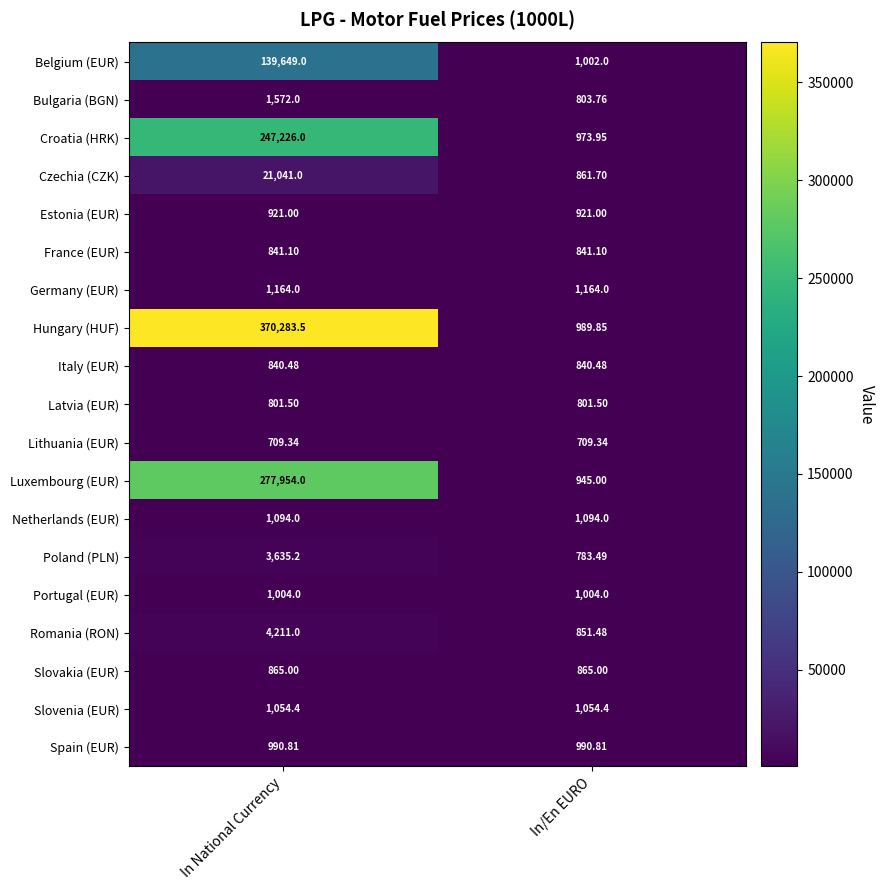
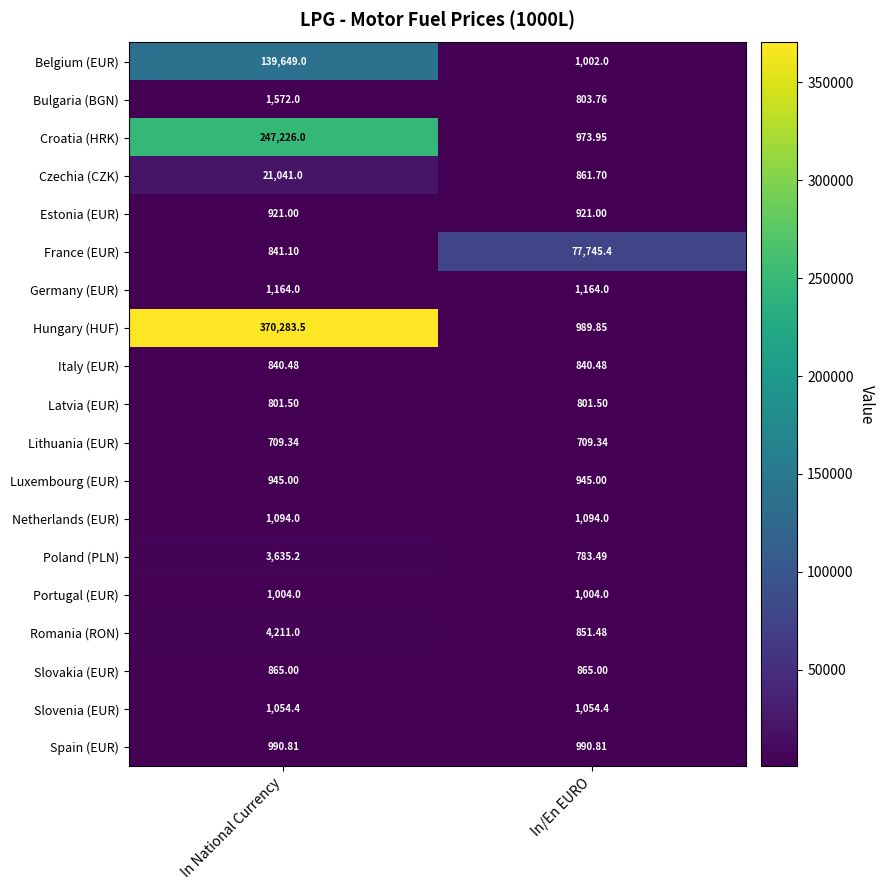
France (EUR), In/En EURO: 841.10 -> 77,745.4
Luxembourg (EUR), In National Currency: 277,954.0 -> 945.00
